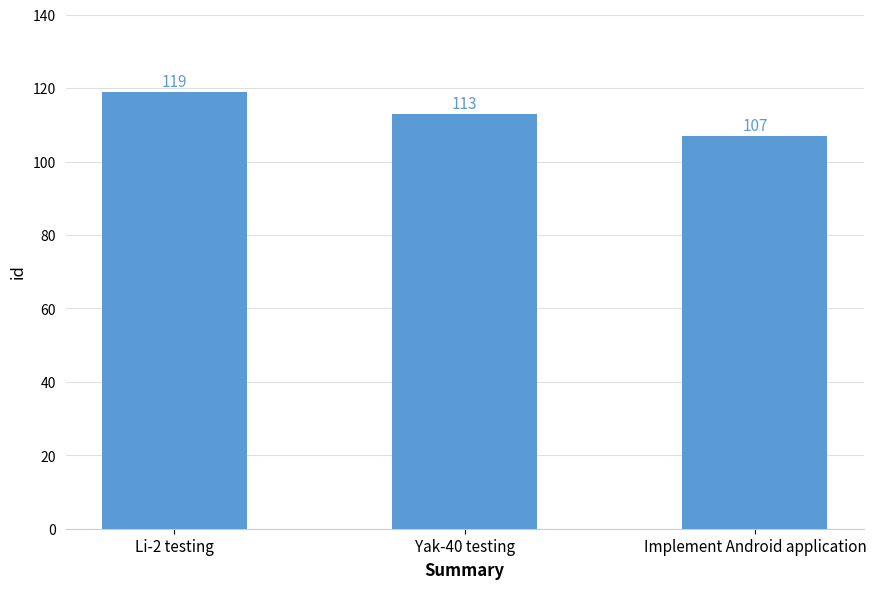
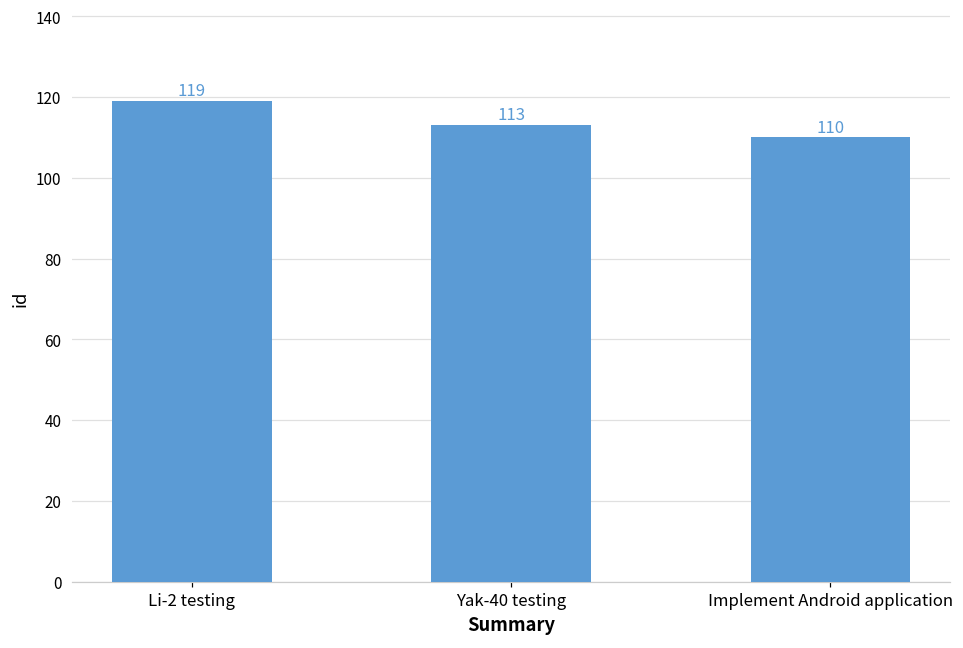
Implement Android application: 107 -> 110
